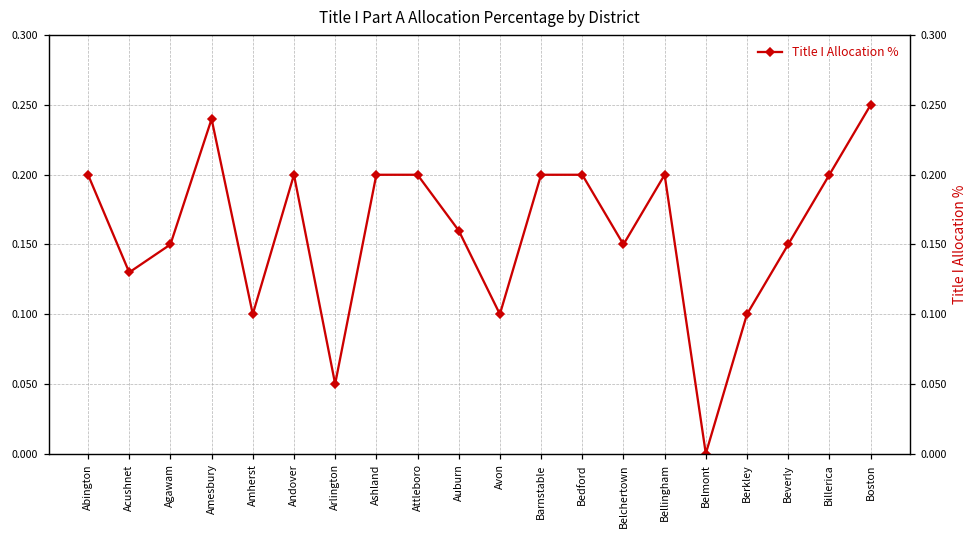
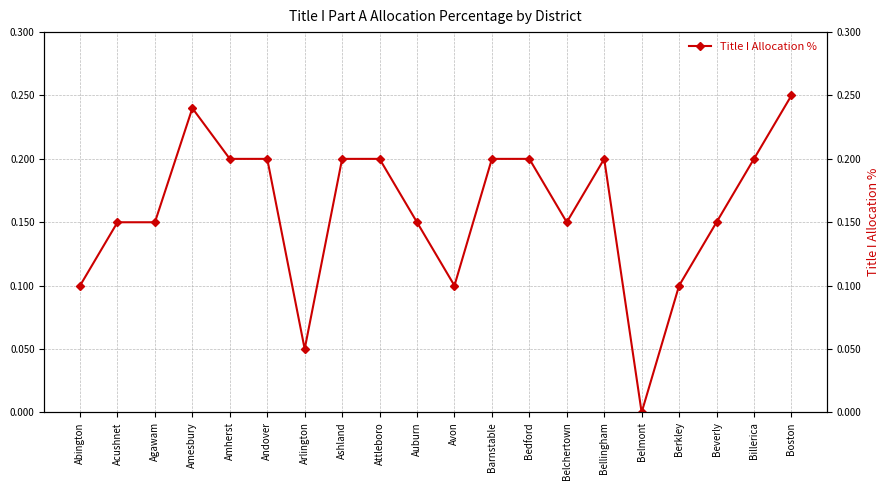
Abington: 0.2 -> 0.1
Acushnet: 0.13 -> 0.15
Amherst: 0.1 -> 0.2
Auburn: 0.16 -> 0.15
